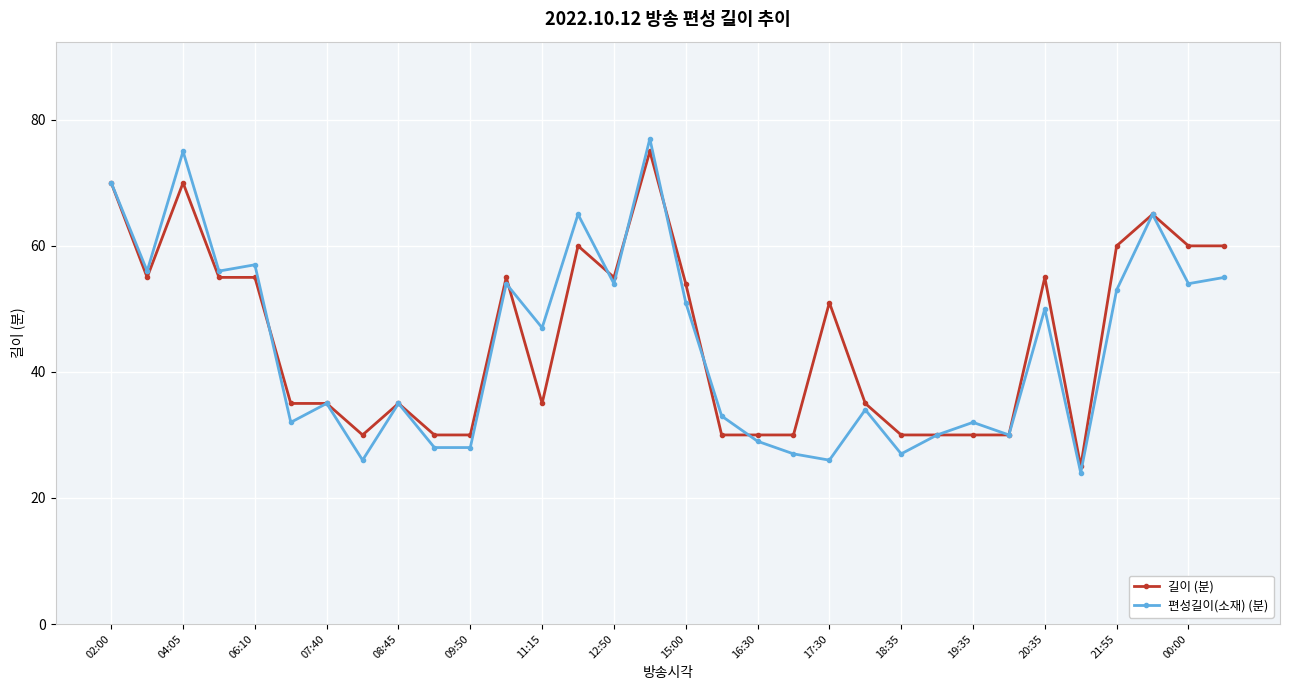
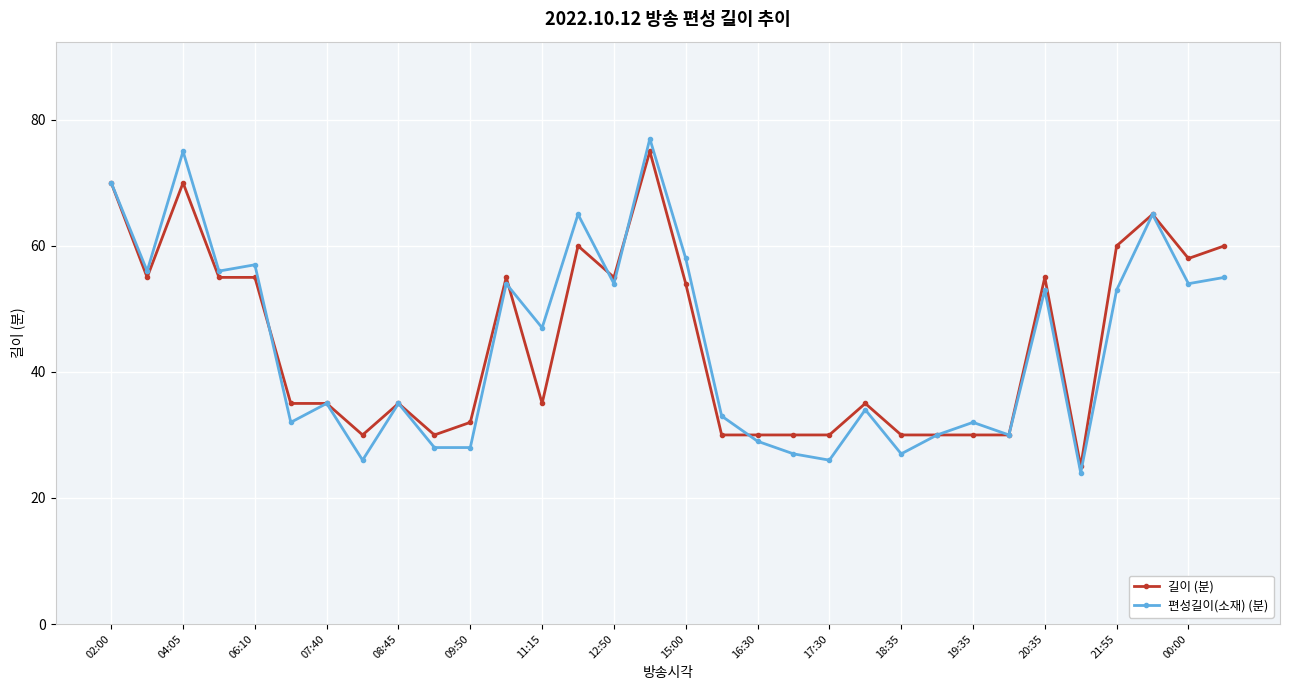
길이 (분), 09:50: 30 -> 32
편성길이(소재) (분), 15:00: 51 -> 58
길이 (분), 17:30: 51 -> 30
편성길이(소재) (분), 20:35: 50 -> 53
길이 (분), 00:00: 60 -> 58
